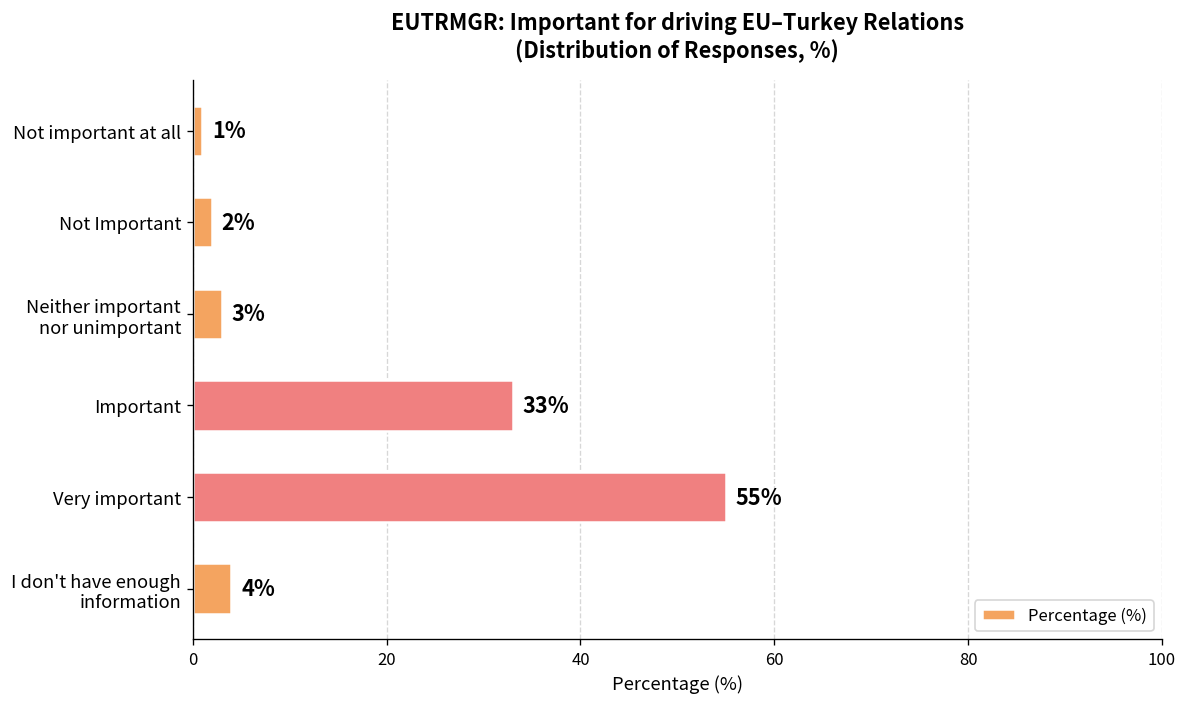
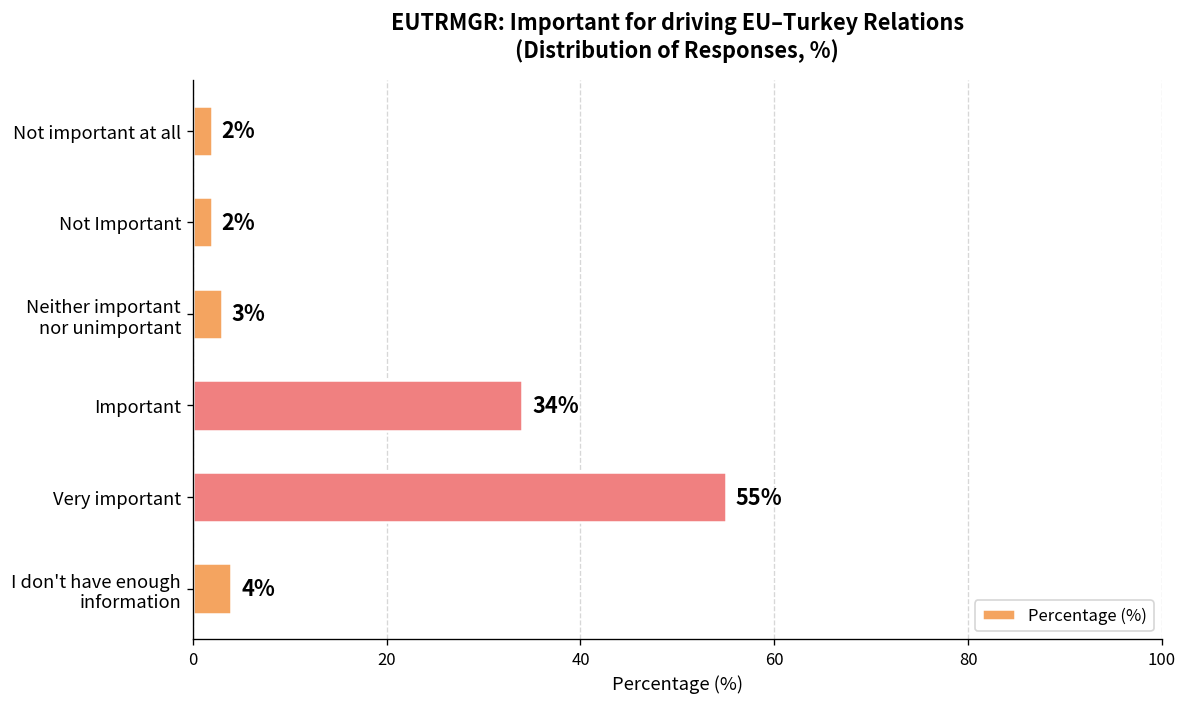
Not important at all: 1% -> 2%
Important: 33% -> 34%
